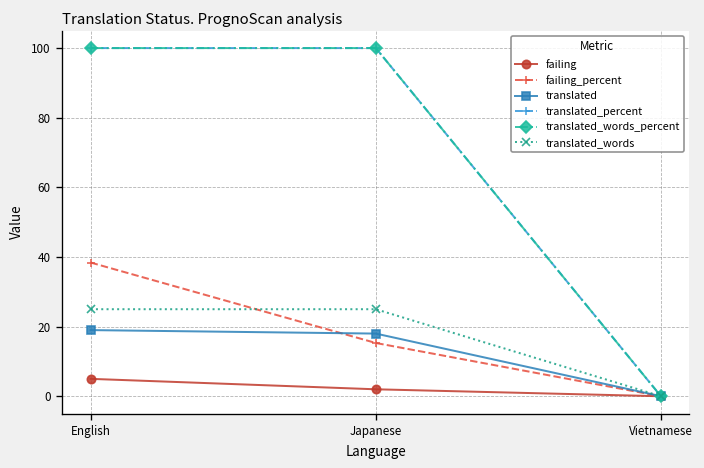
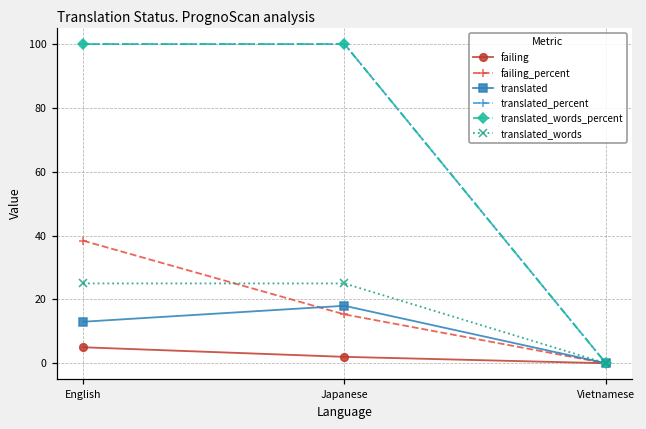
translated, English: 19 -> 13
